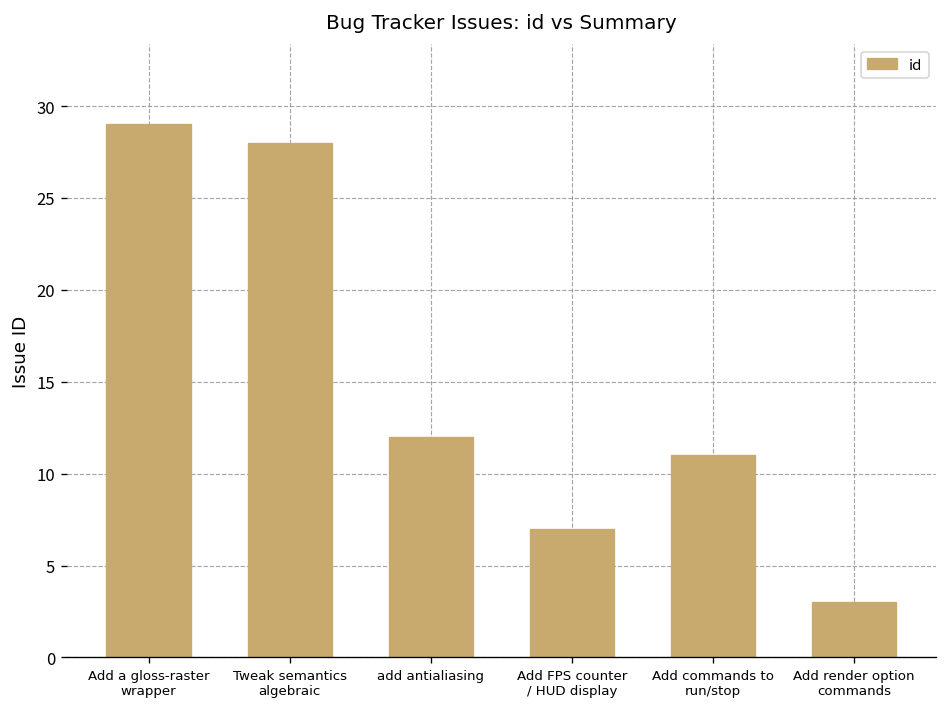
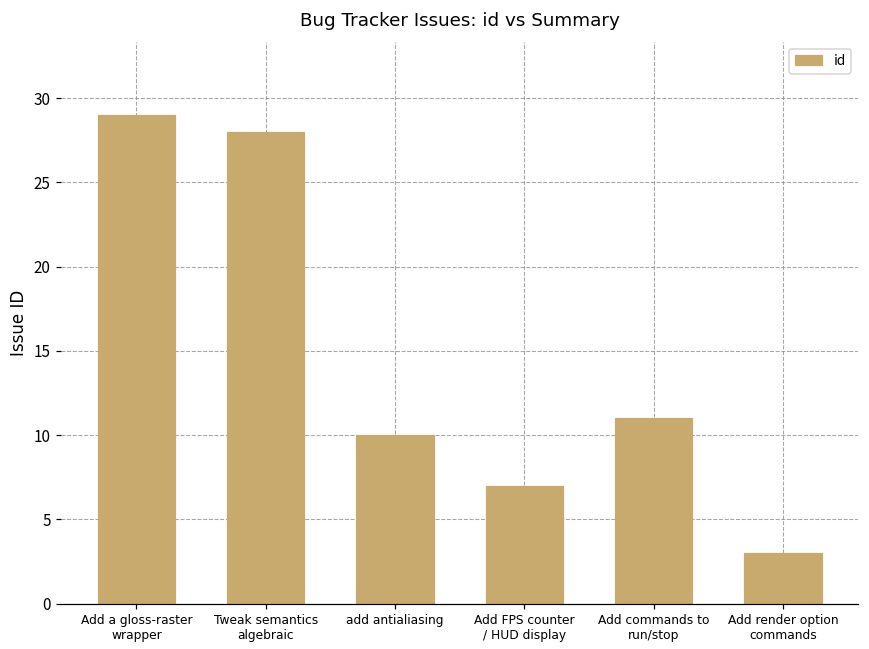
add antialiasing: 12 -> 10
